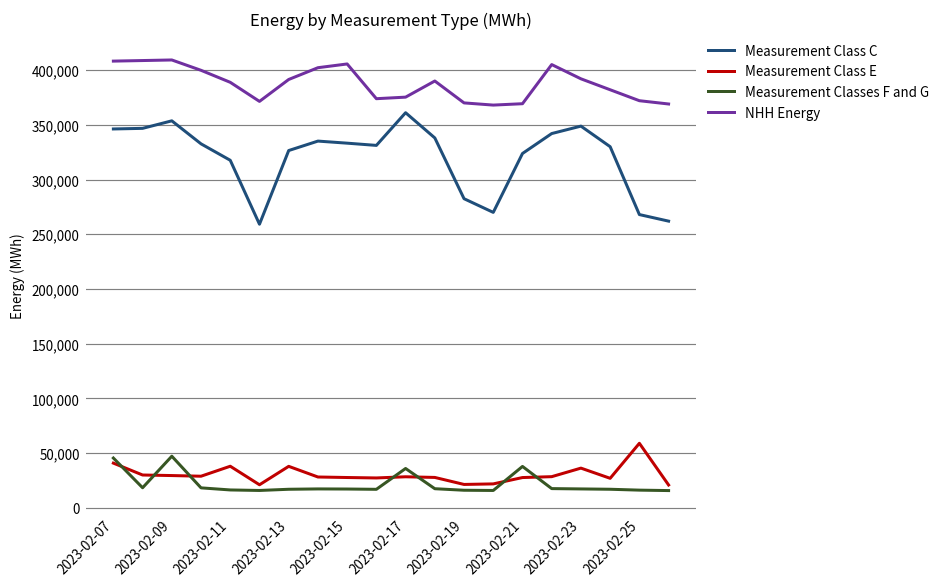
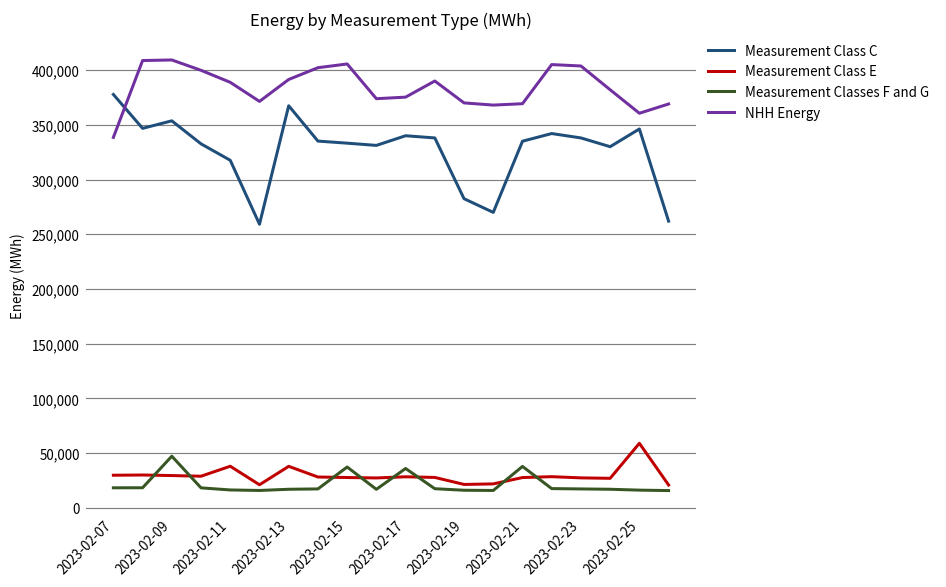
Measurement Class C, 2023-02-07: 350,000 -> 380,000
Measurement Class E, 2023-02-07: 40,000 -> 30,000
Measurement Classes F and G, 2023-02-07: 50,000 -> 20,000
NHH Energy, 2023-02-07: 410,000 -> 340,000
Measurement Class C, 2023-02-13: 330,000 -> 370,000
Measurement Classes F and G, 2023-02-15: 20,000 -> 40,000
Measurement Class C, 2023-02-17: 360,000 -> 340,000
Measurement Class C, 2023-02-21: 320,000 -> 340,000
Measurement Class C, 2023-02-23: 350,000 -> 340,000
Measurement Class E, 2023-02-23: 40,000 -> 30,000
NHH Energy, 2023-02-23: 390,000 -> 400,000
Measurement Class C, 2023-02-25: 270,000 -> 350,000
NHH Energy, 2023-02-25: 370,000 -> 360,000
